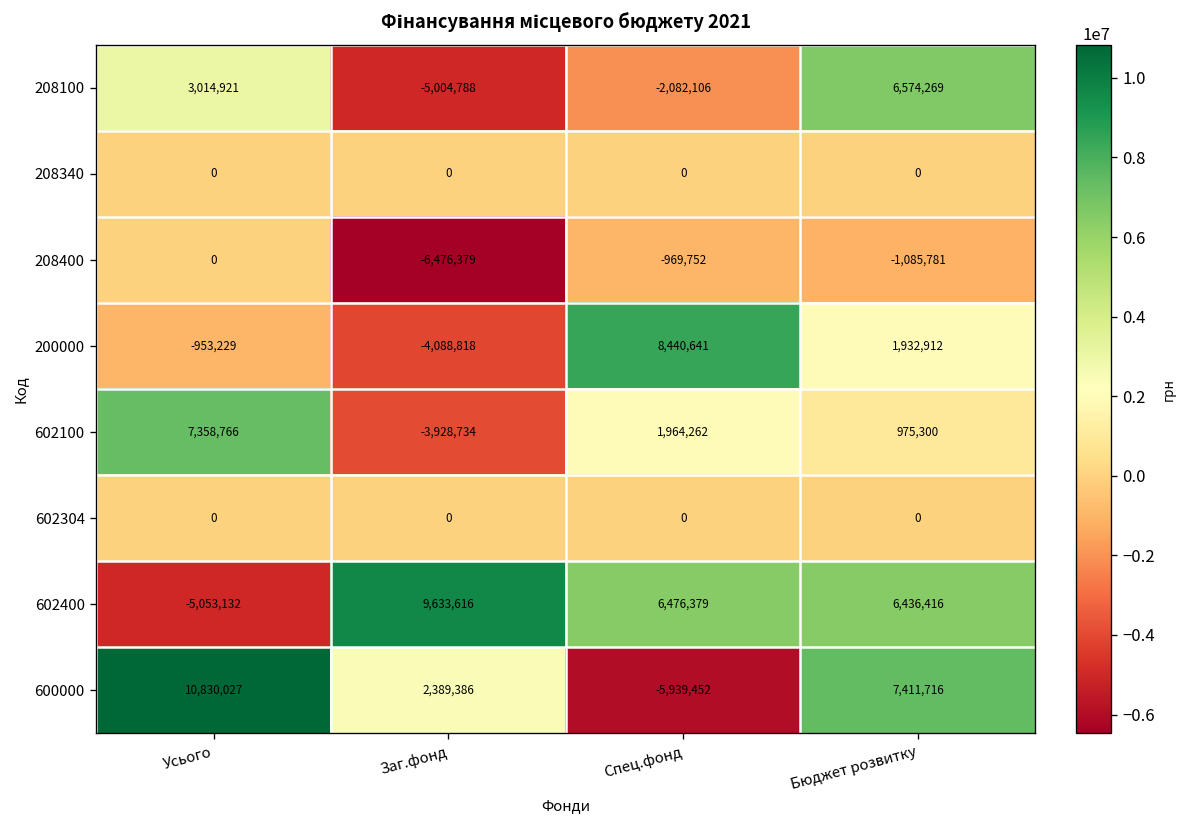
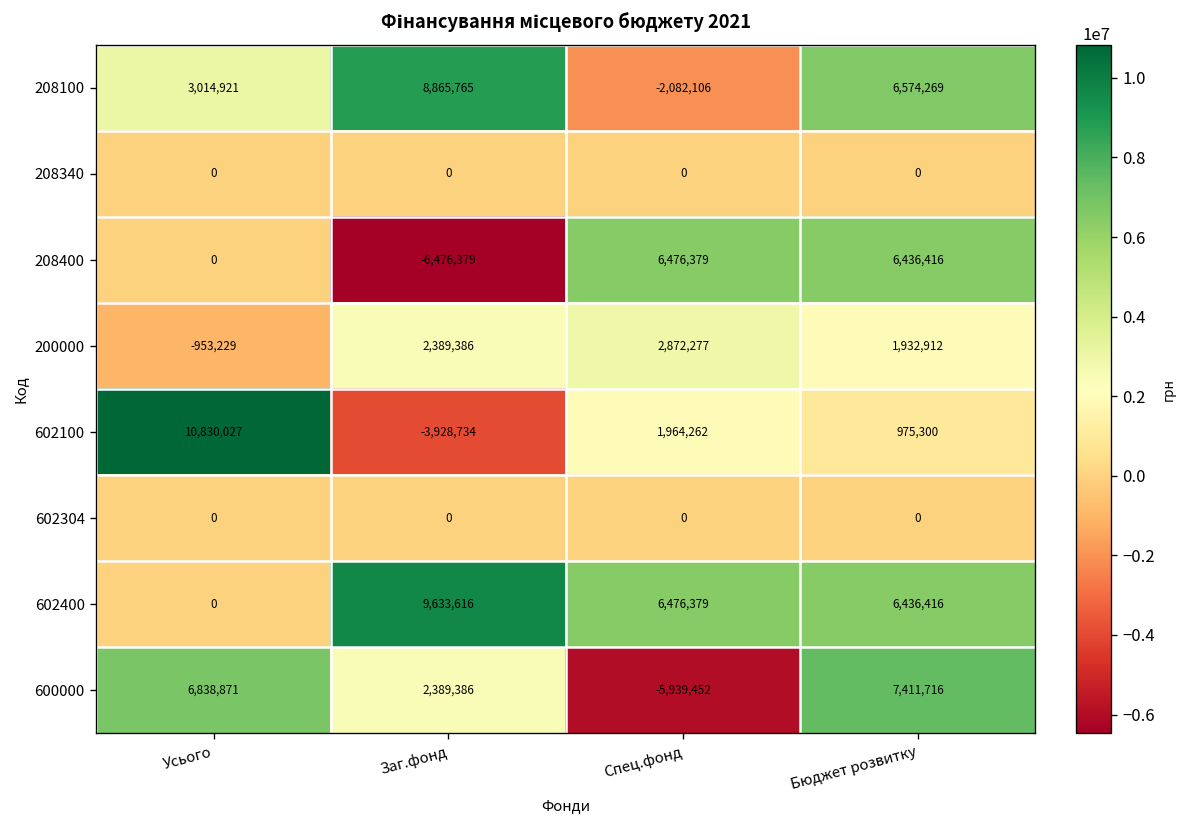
208100, Заг.фонд: -5,004,788 -> 8,865,765
208400, Спец.фонд: -969,752 -> 6,476,379
208400, Бюджет розвитку: -1,085,781 -> 6,436,416
200000, Заг.фонд: -4,088,818 -> 2,389,386
200000, Спец.фонд: 8,440,641 -> 2,872,277
602100, Усього: 7,358,766 -> 10,830,027
602400, Усього: -5,053,132 -> 0
600000, Усього: 10,830,027 -> 6,838,871
